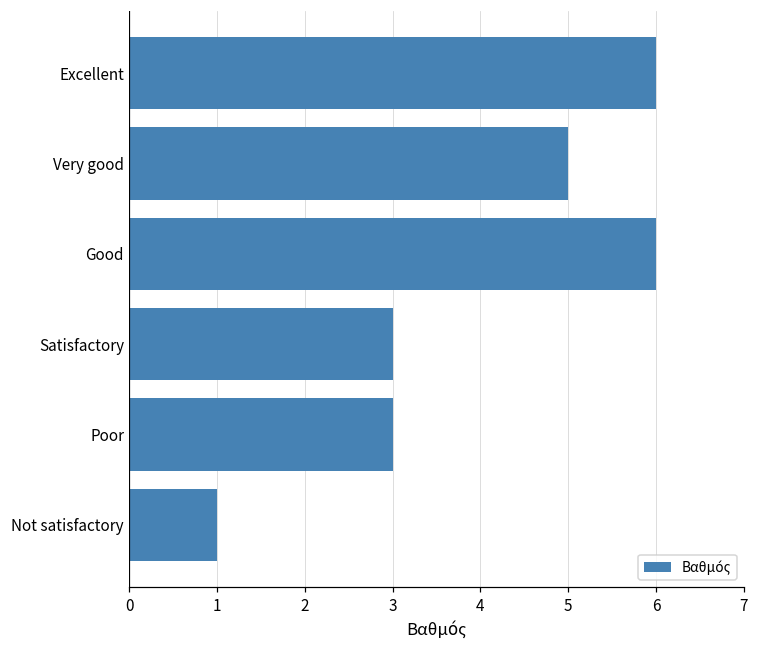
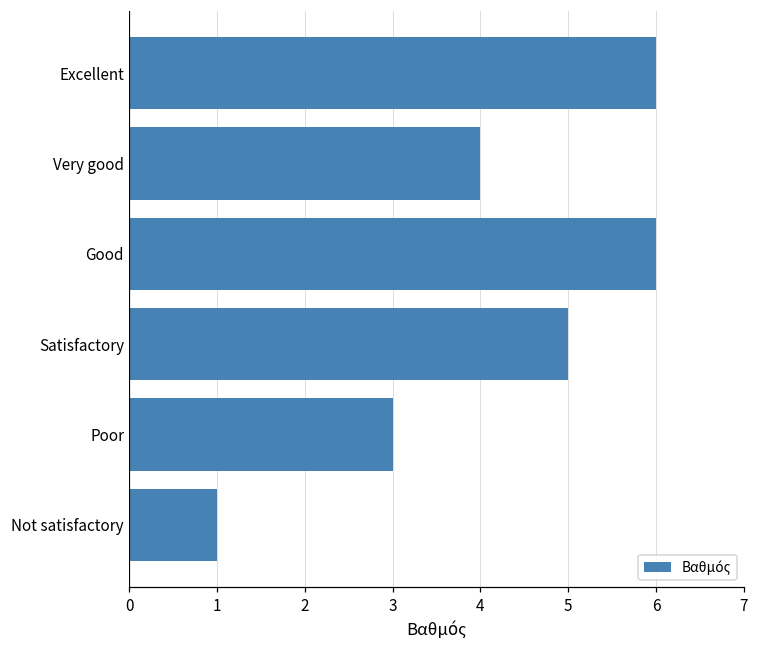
Very good: 5 -> 4
Satisfactory: 3 -> 5
